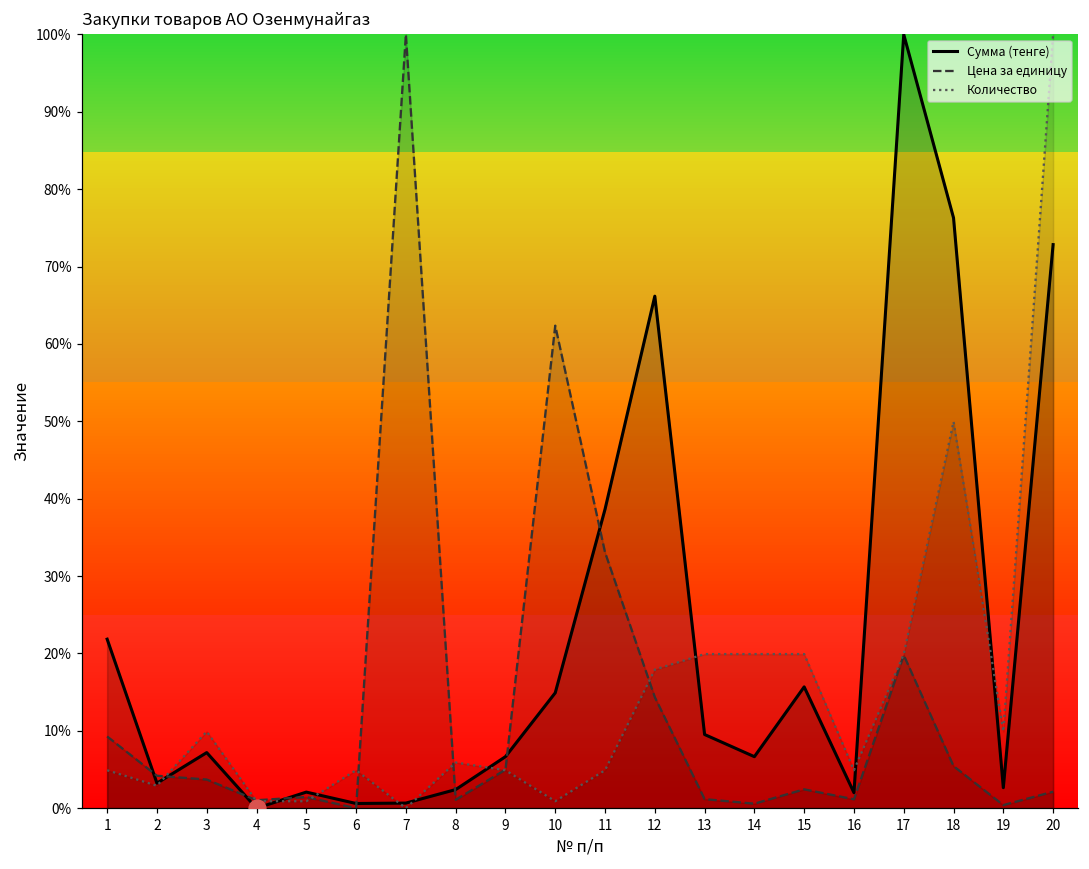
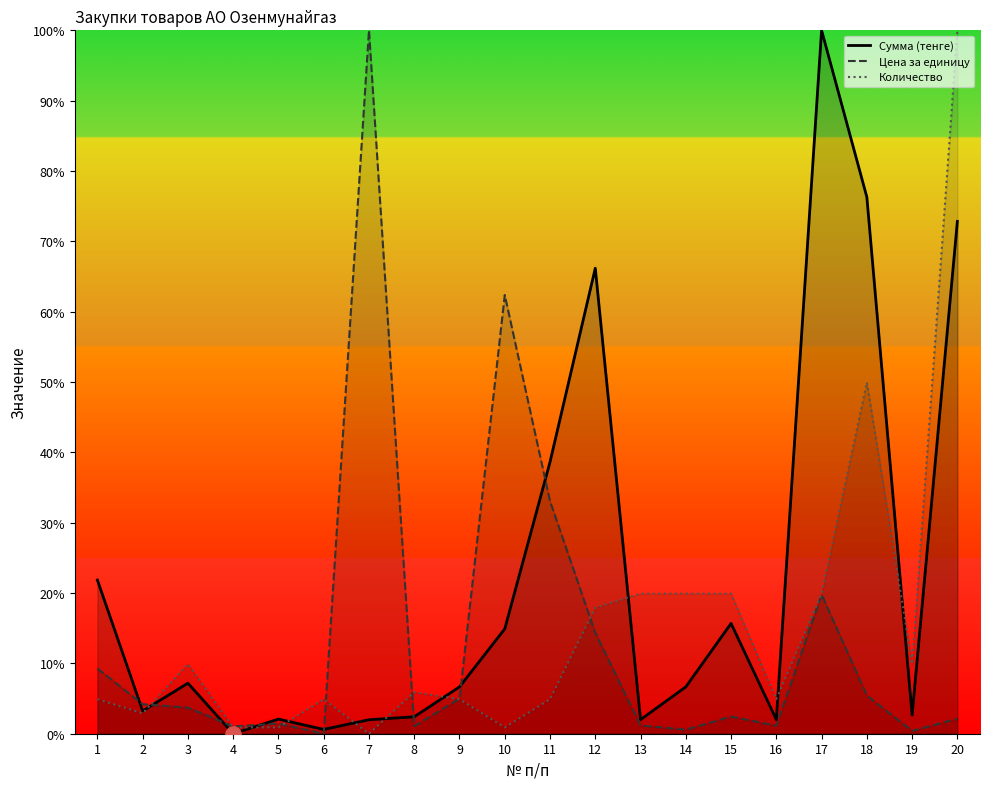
Сумма (тенге), 7: 1% -> 2%
Сумма (тенге), 13: 10% -> 2%
